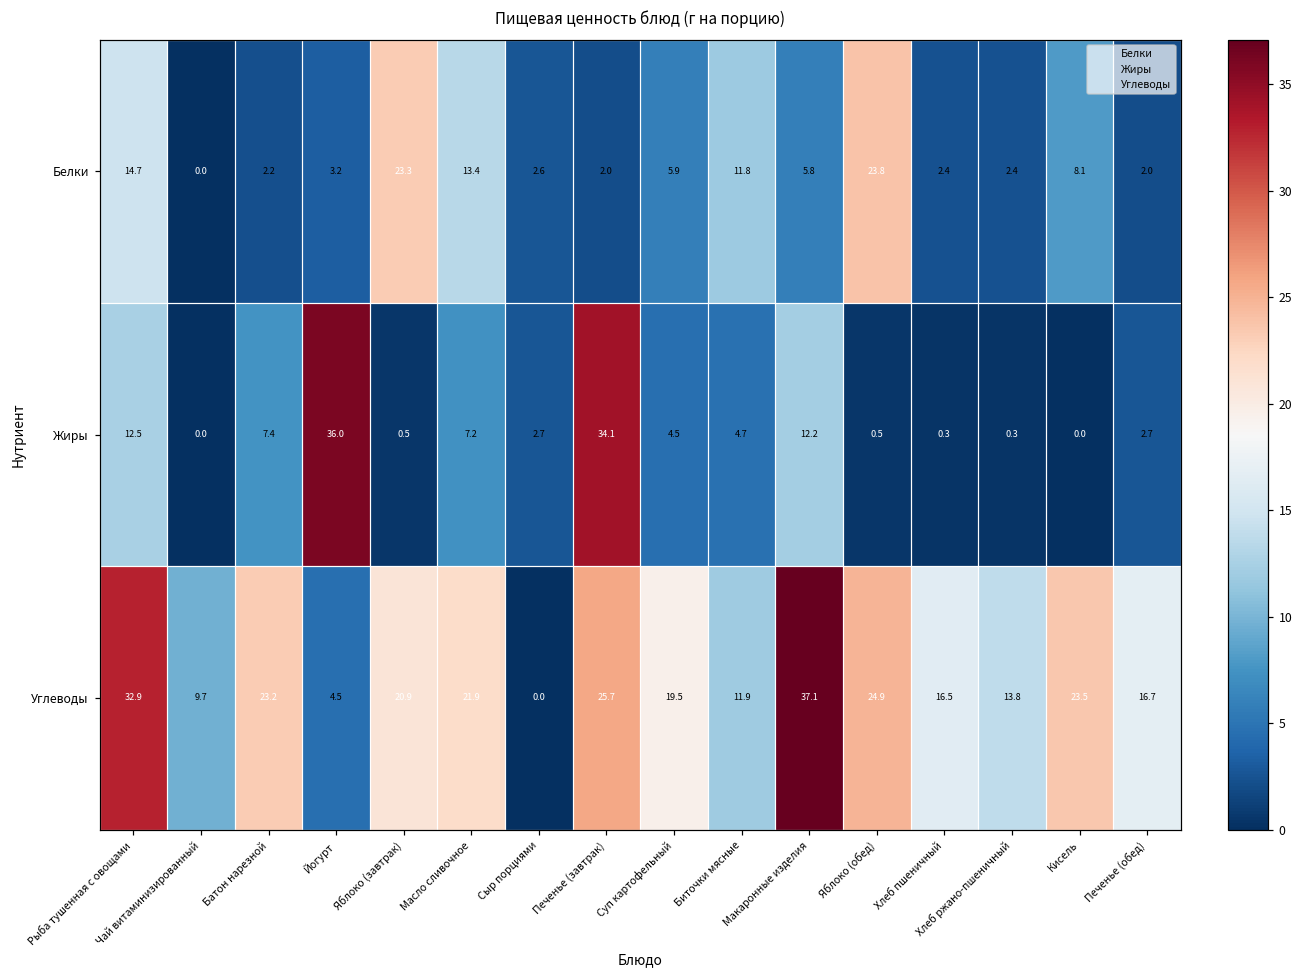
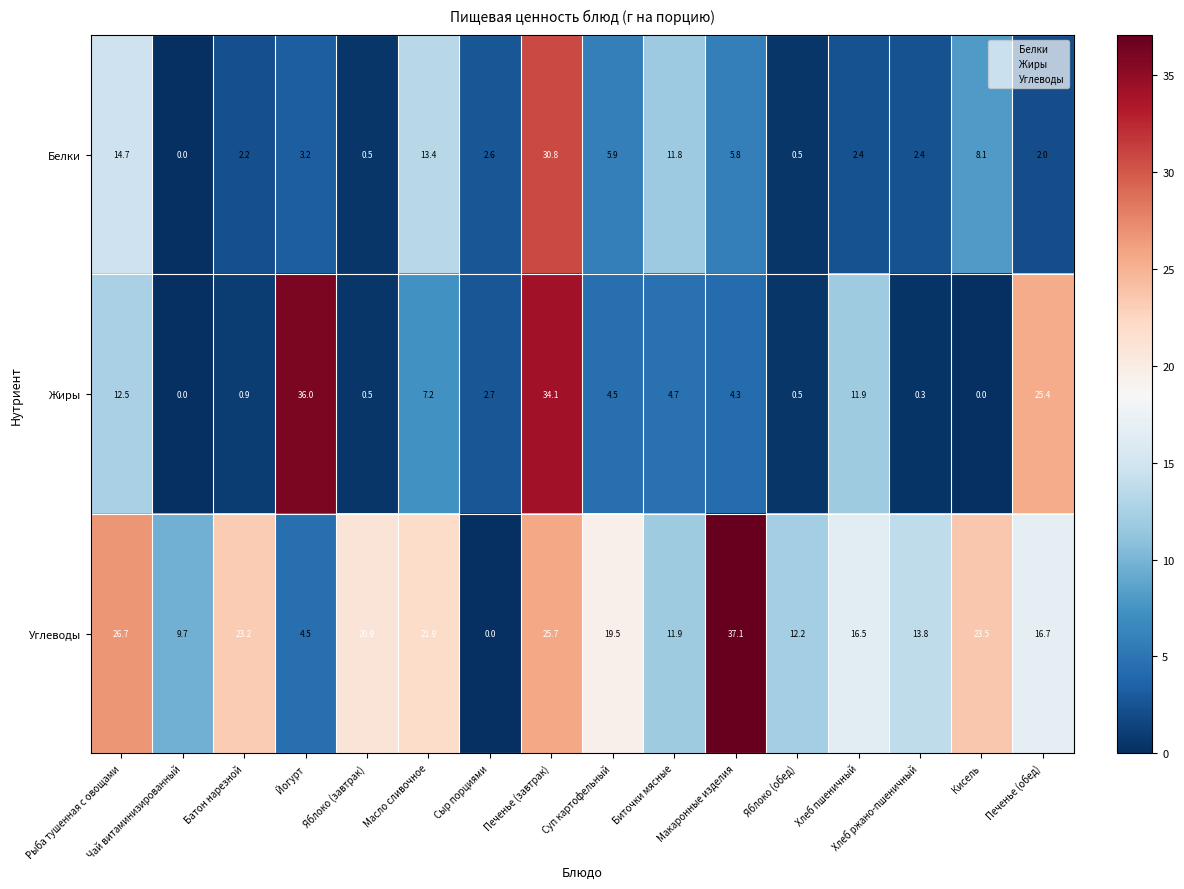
Белки, Яблоко (завтрак): 23.3 -> 0.5
Белки, Печенье (завтрак): 2.0 -> 30.8
Белки, Яблоко (обед): 23.8 -> 0.5
Жиры, Батон нарезной: 7.4 -> 0.9
Жиры, Макаронные изделия: 12.2 -> 4.3
Жиры, Хлеб пшеничный: 0.3 -> 11.9
Жиры, Печенье (обед): 2.7 -> 25.4
Углеводы, Рыба тушенная с овощами: 32.9 -> 26.7
Углеводы, Яблоко (обед): 24.9 -> 12.2
